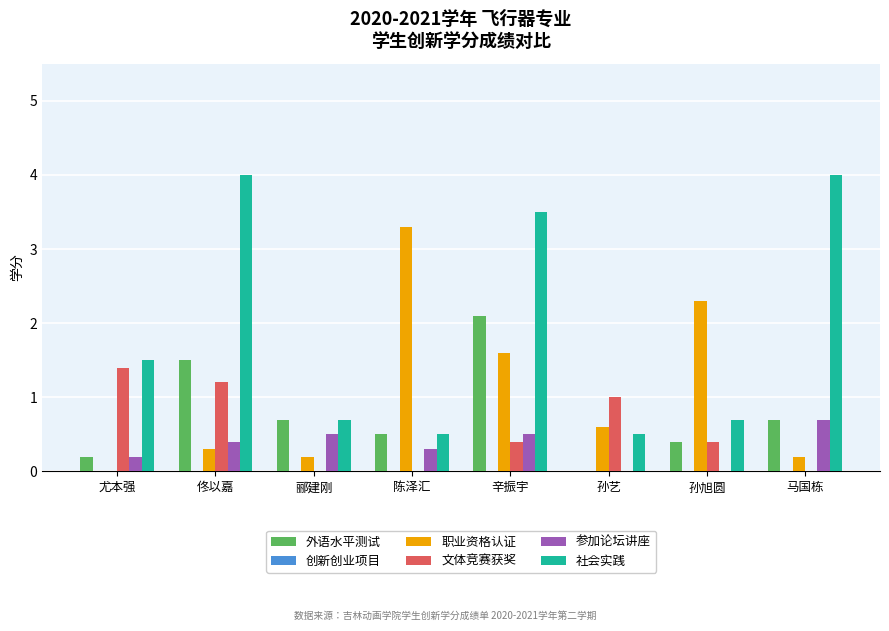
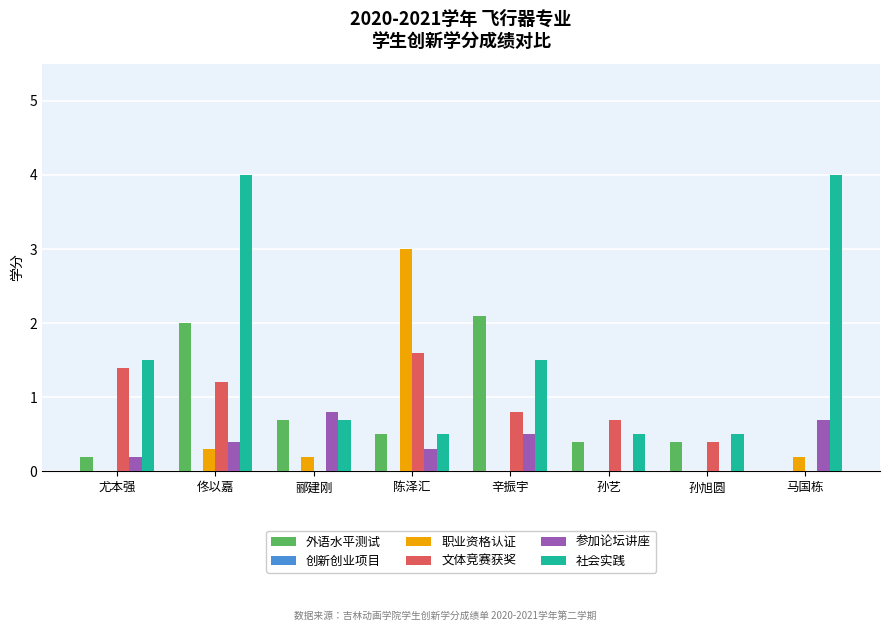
外语水平测试, 佟以嘉: 1.5 -> 2.0
参加论坛讲座, 郦建刚: 0.5 -> 0.8
职业资格认证, 陈泽汇: 3.3 -> 3.0
文体竞赛获奖, 陈泽汇: 0.0 -> 1.6
职业资格认证, 辛振宇: 1.6 -> 0.0
文体竞赛获奖, 辛振宇: 0.4 -> 0.8
社会实践, 辛振宇: 3.5 -> 1.5
外语水平测试, 孙艺: 0.0 -> 0.4
职业资格认证, 孙艺: 0.6 -> 0.0
文体竞赛获奖, 孙艺: 1.0 -> 0.7
职业资格认证, 孙旭圆: 2.3 -> 0.0
社会实践, 孙旭圆: 0.7 -> 0.5
外语水平测试, 马国栋: 0.7 -> 0.0
